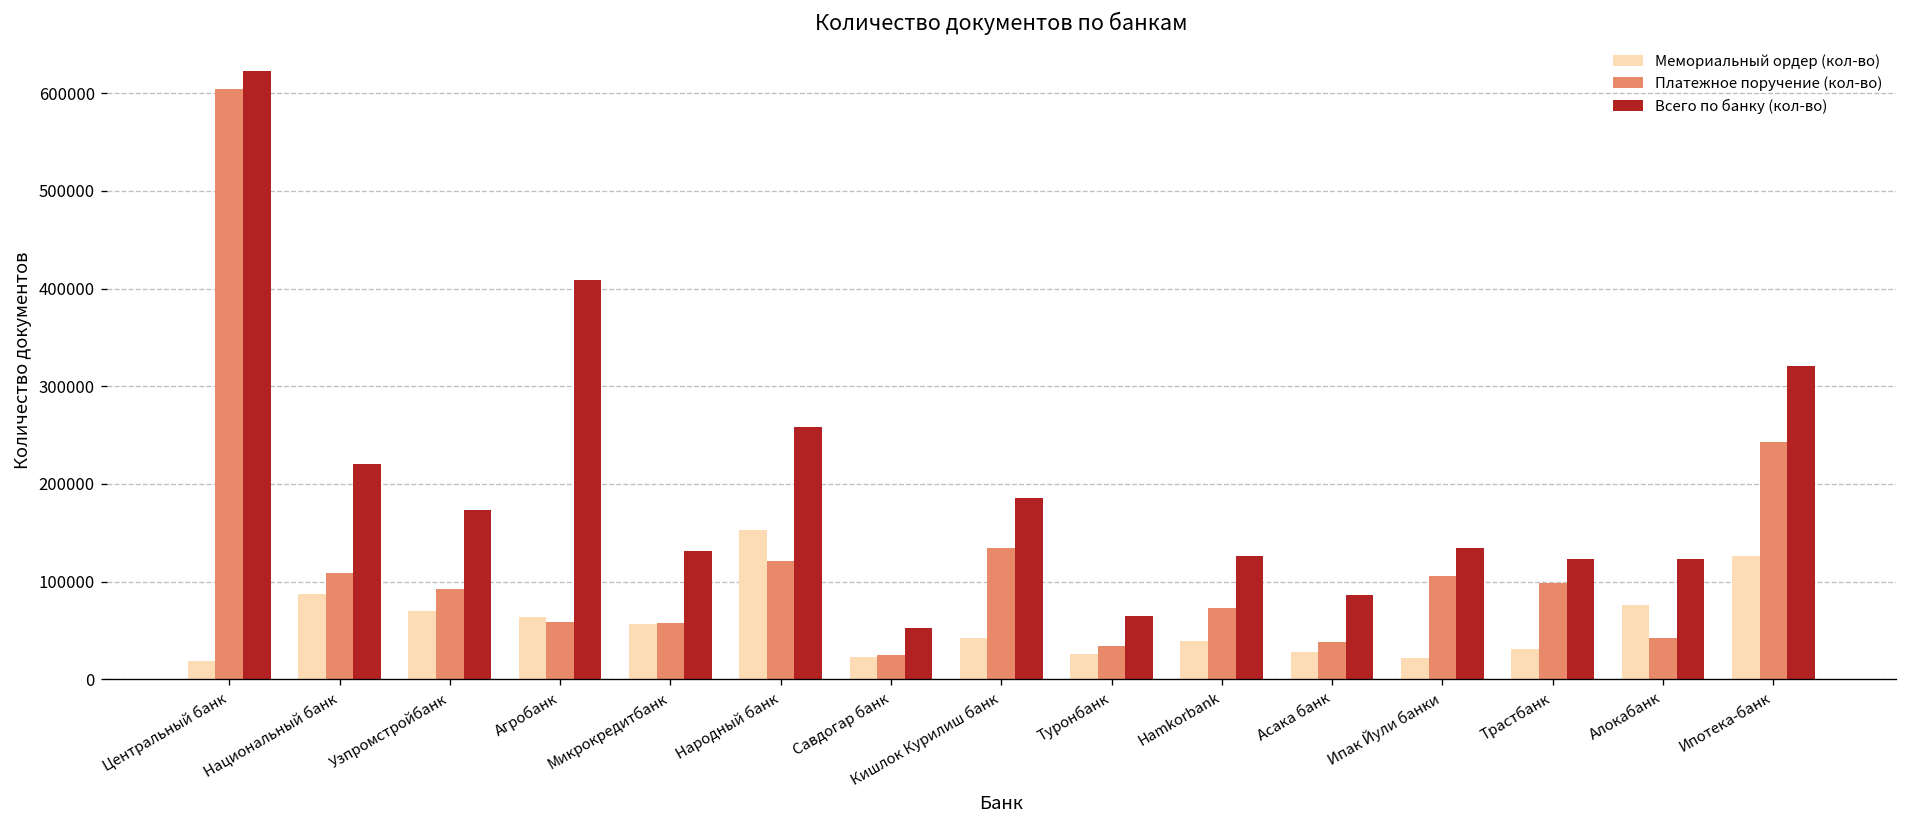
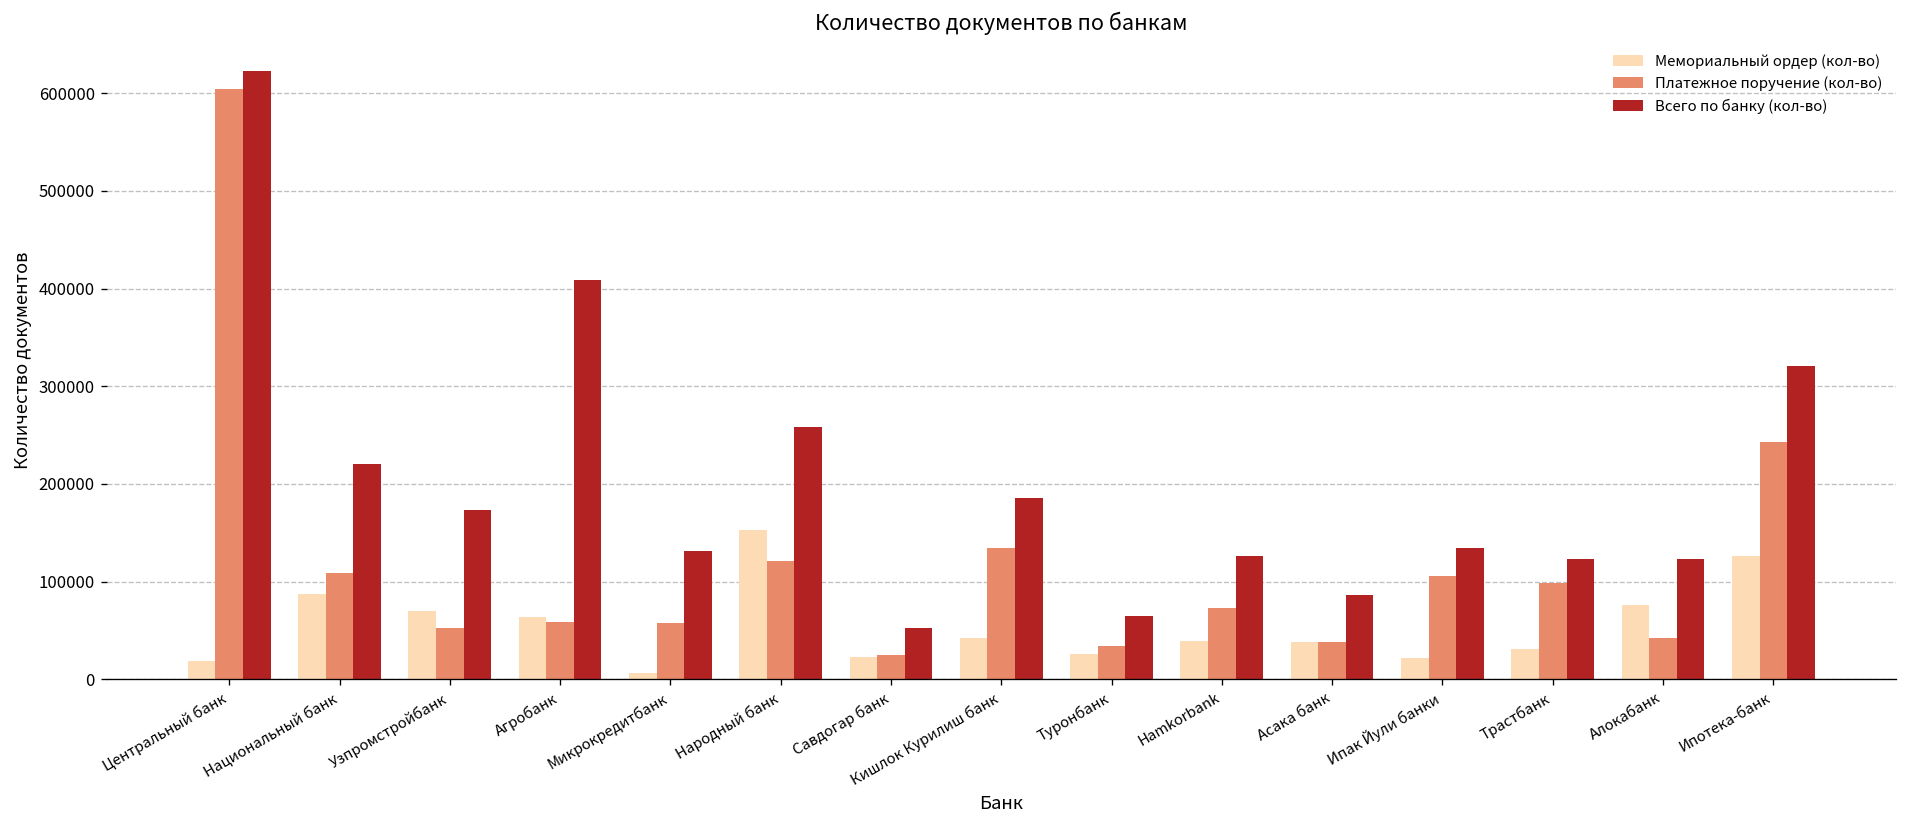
Платежное поручение (кол-во), Узпромстройбанк: 90000 -> 50000
Мемориальный ордер (кол-во), Микрокредитбанк: 60000 -> 10000
Мемориальный ордер (кол-во), Асака банк: 30000 -> 40000
